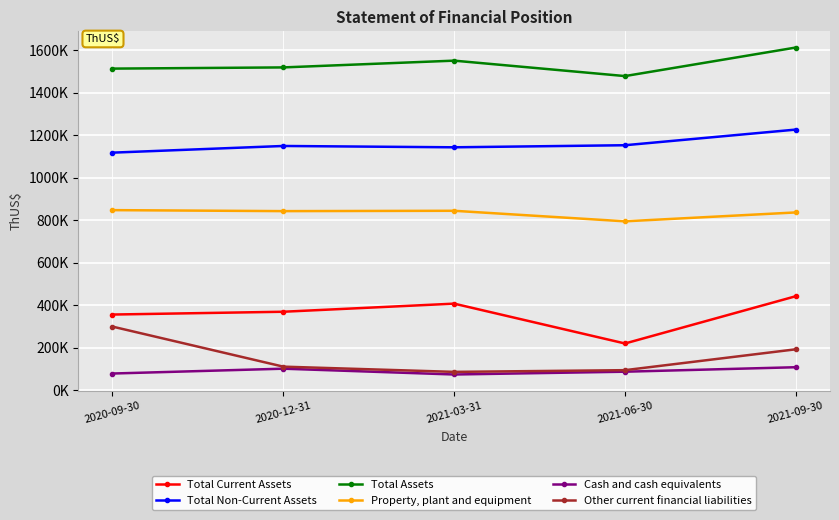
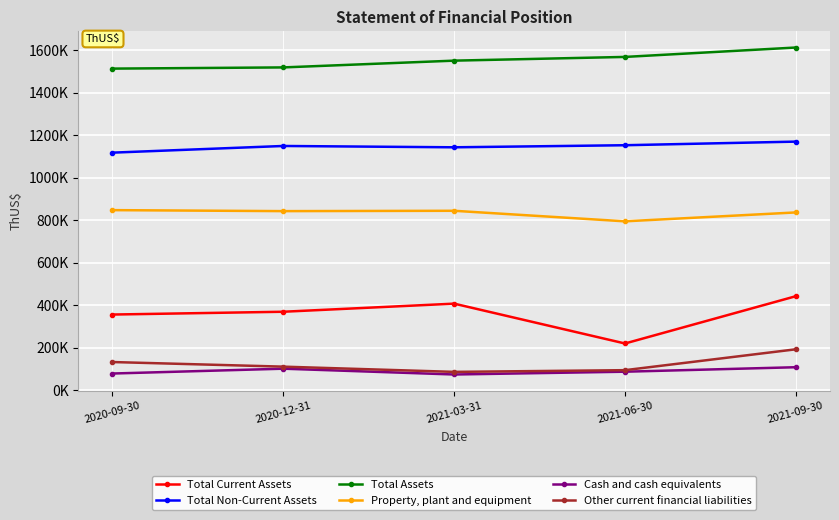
Other current financial liabilities, 2020-09-30: 300000 -> 130000
Total Assets, 2021-06-30: 1480000 -> 1570000
Total Non-Current Assets, 2021-09-30: 1230000 -> 1170000
